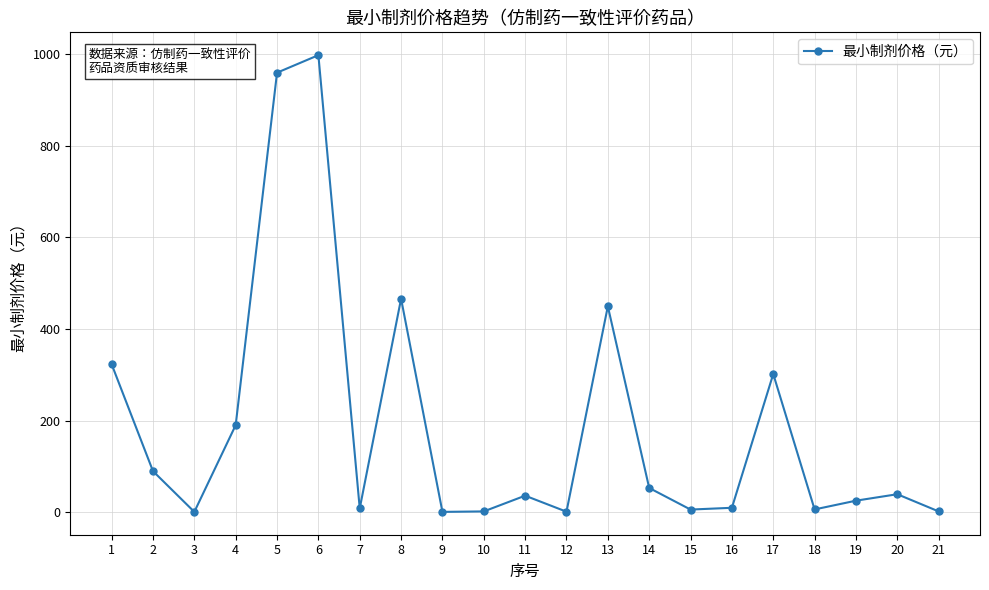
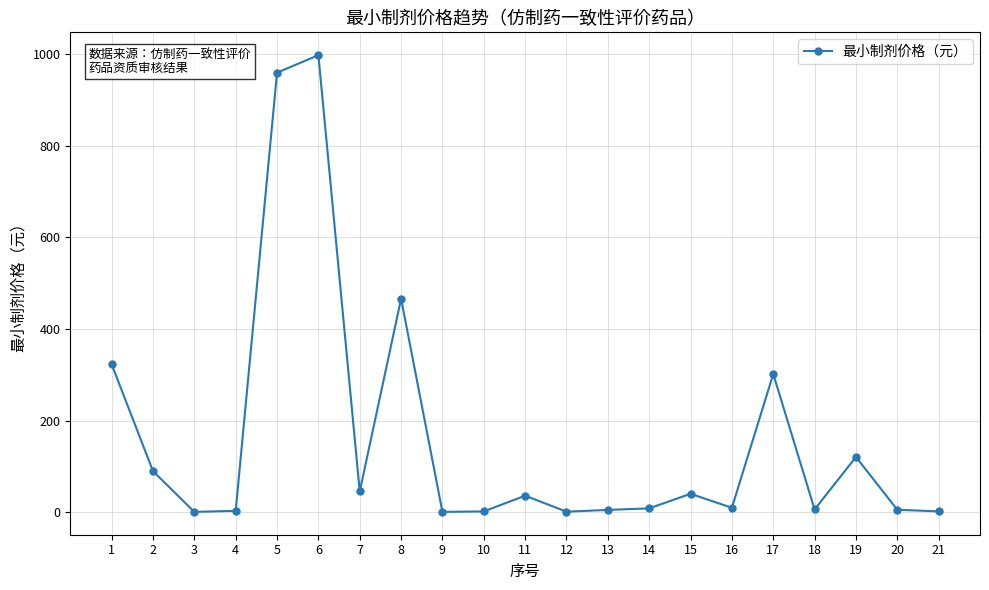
4: 190 -> 0
7: 10 -> 50
13: 450 -> 0
14: 50 -> 10
15: 10 -> 40
19: 20 -> 120
20: 40 -> 10
